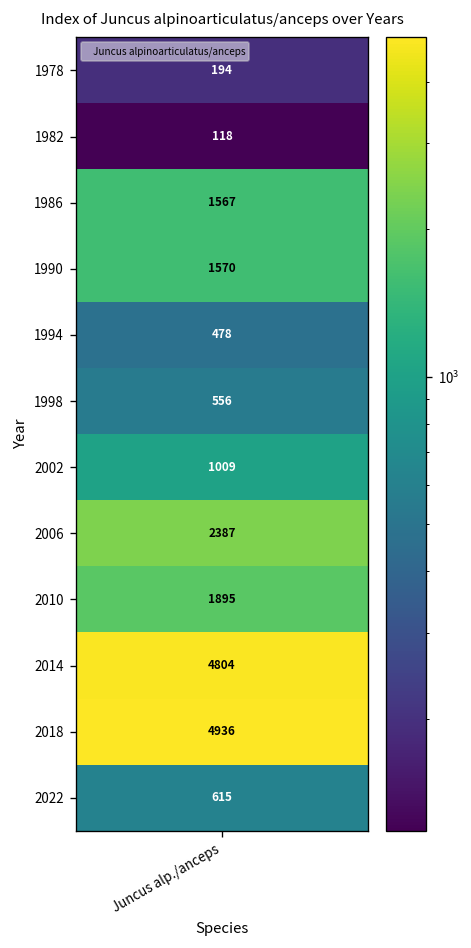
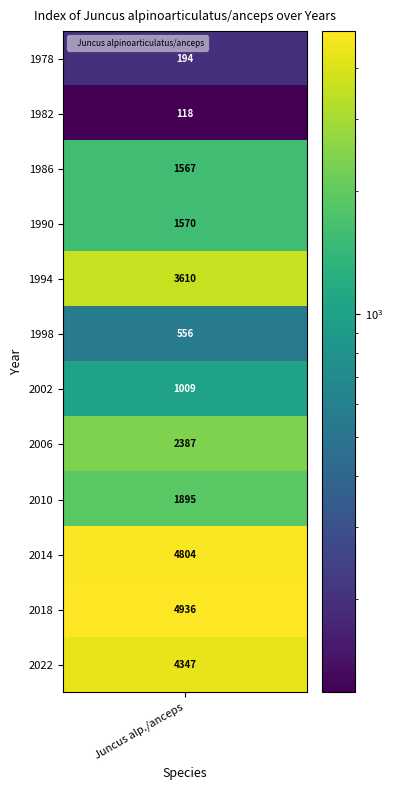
1994, Juncus alp./anceps: 478 -> 3610
2022, Juncus alp./anceps: 615 -> 4347
